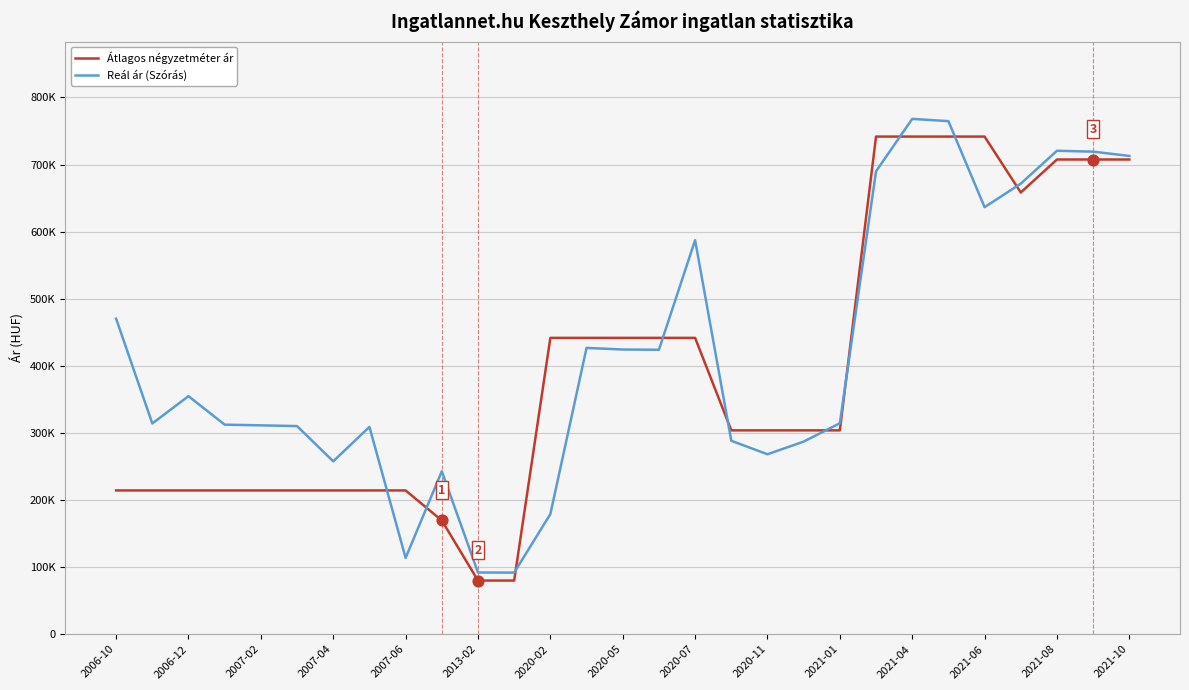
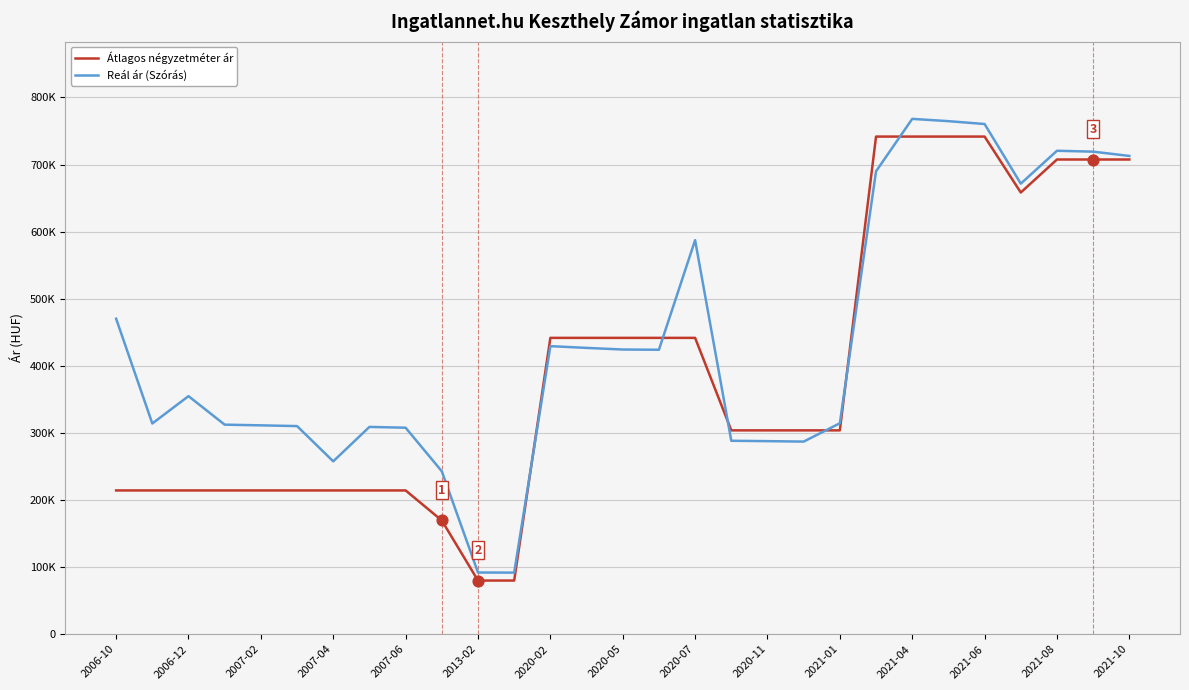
Reál ár (Szórás), 2007-06: 110000 -> 310000
Reál ár (Szórás), 2020-02: 180000 -> 430000
Reál ár (Szórás), 2020-11: 270000 -> 290000
Reál ár (Szórás), 2021-06: 640000 -> 760000
